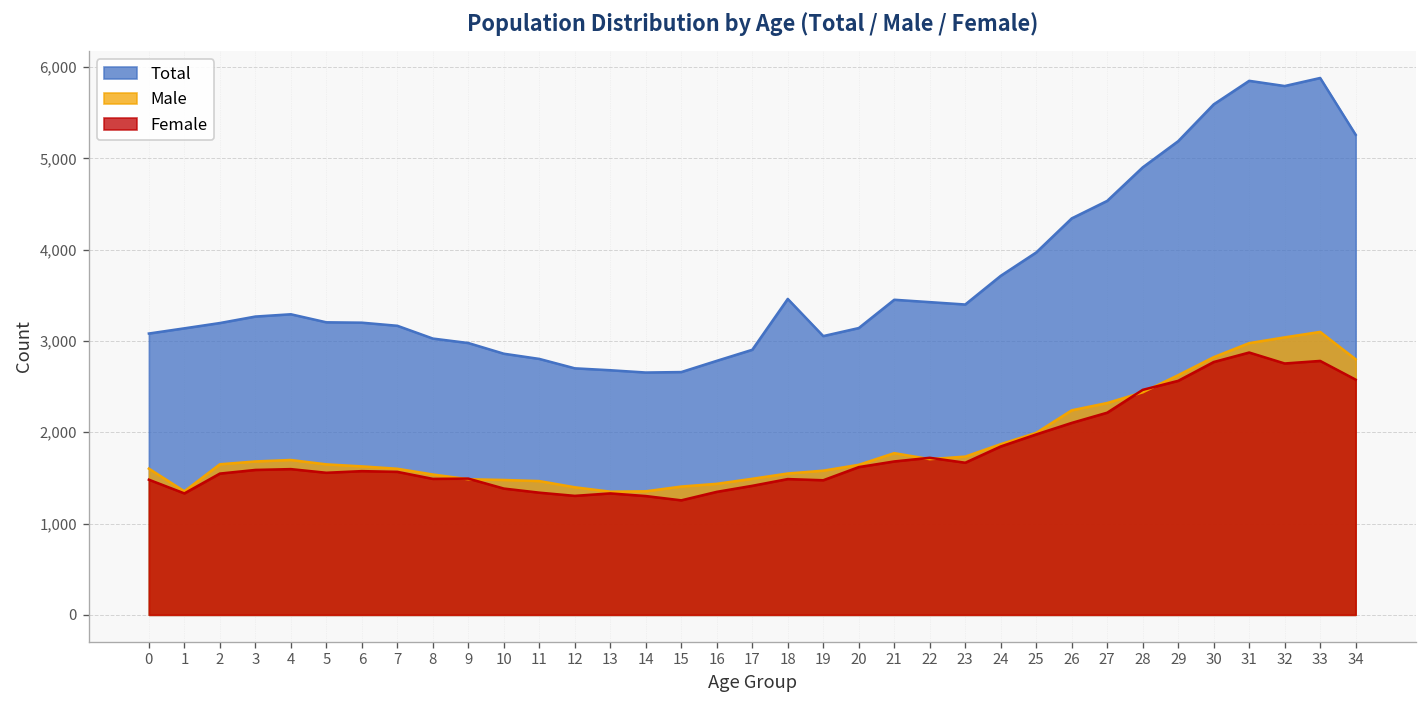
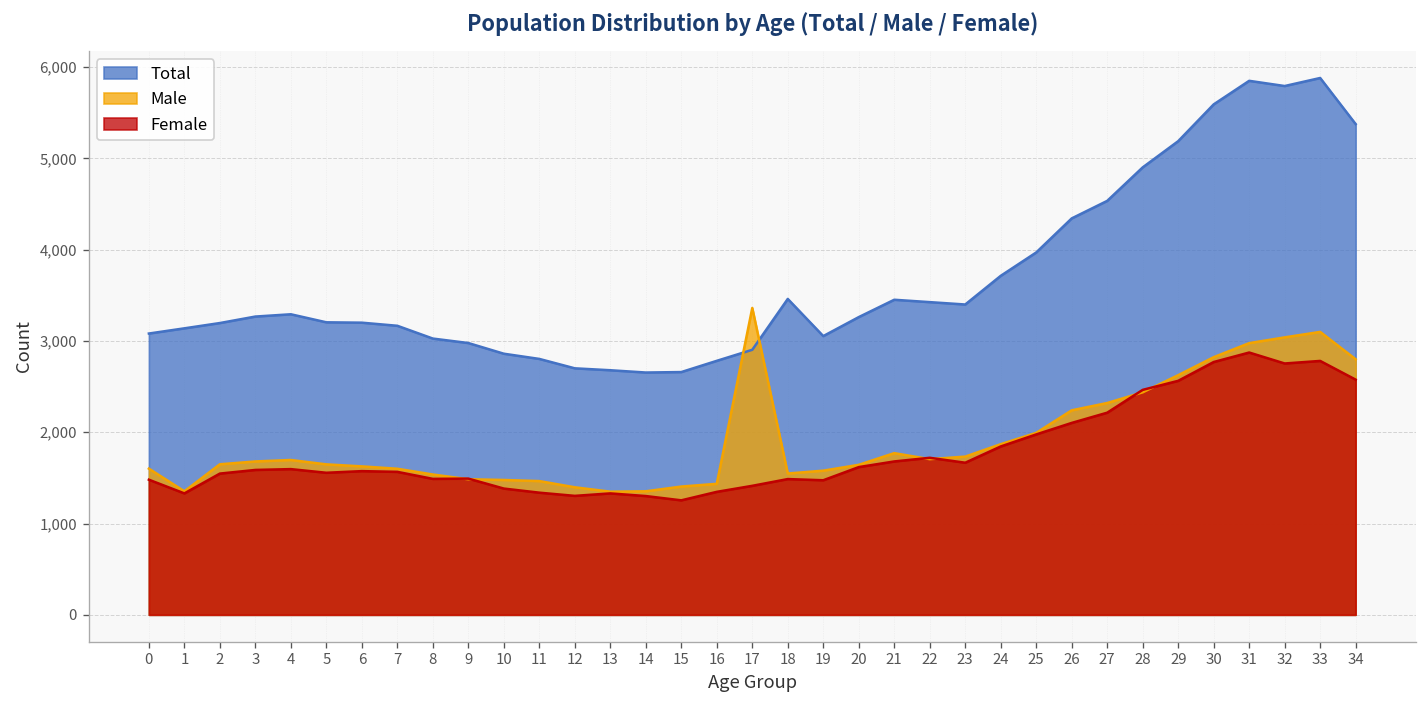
Male, 17: 1,500 -> 3,400
Total, 20: 3,100 -> 3,300
Total, 34: 5,300 -> 5,400
